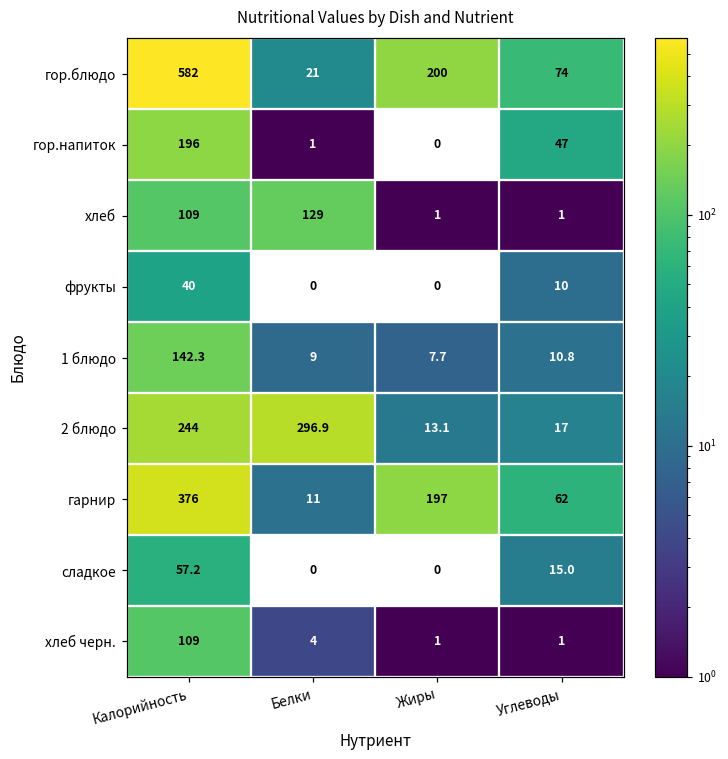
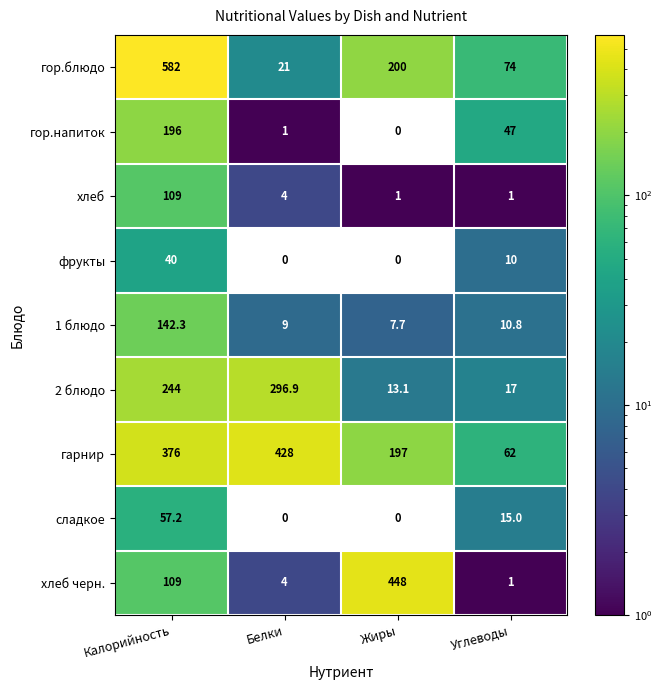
хлеб, Белки: 129 -> 4
гарнир, Белки: 11 -> 428
хлеб черн., Жиры: 1 -> 448
